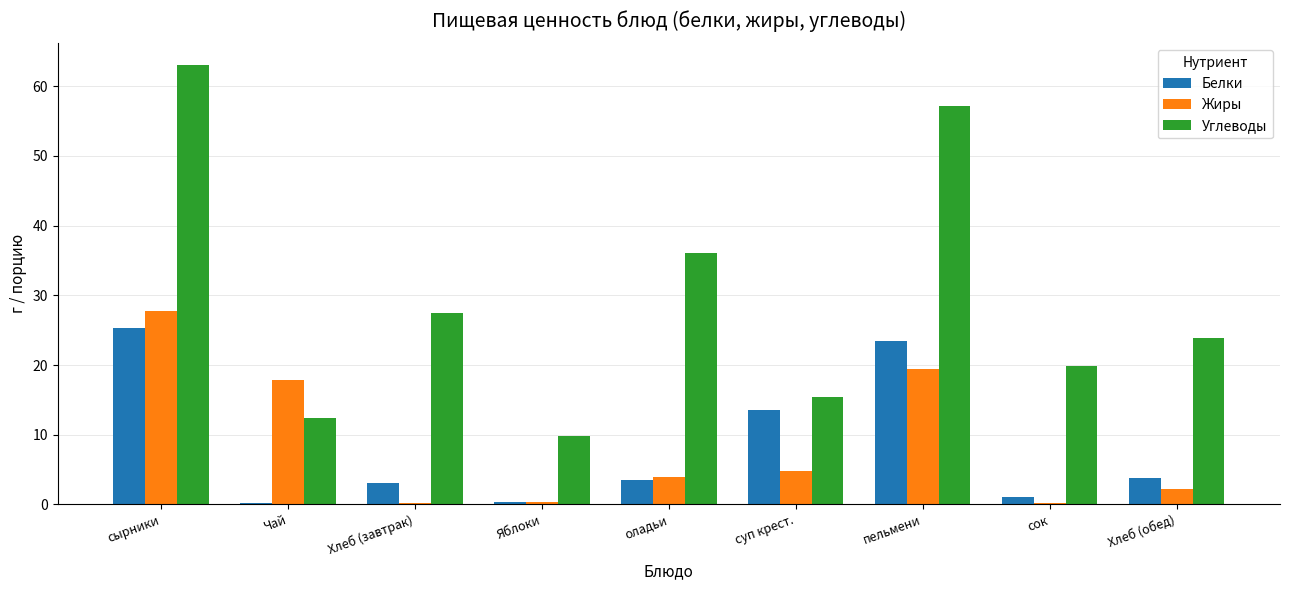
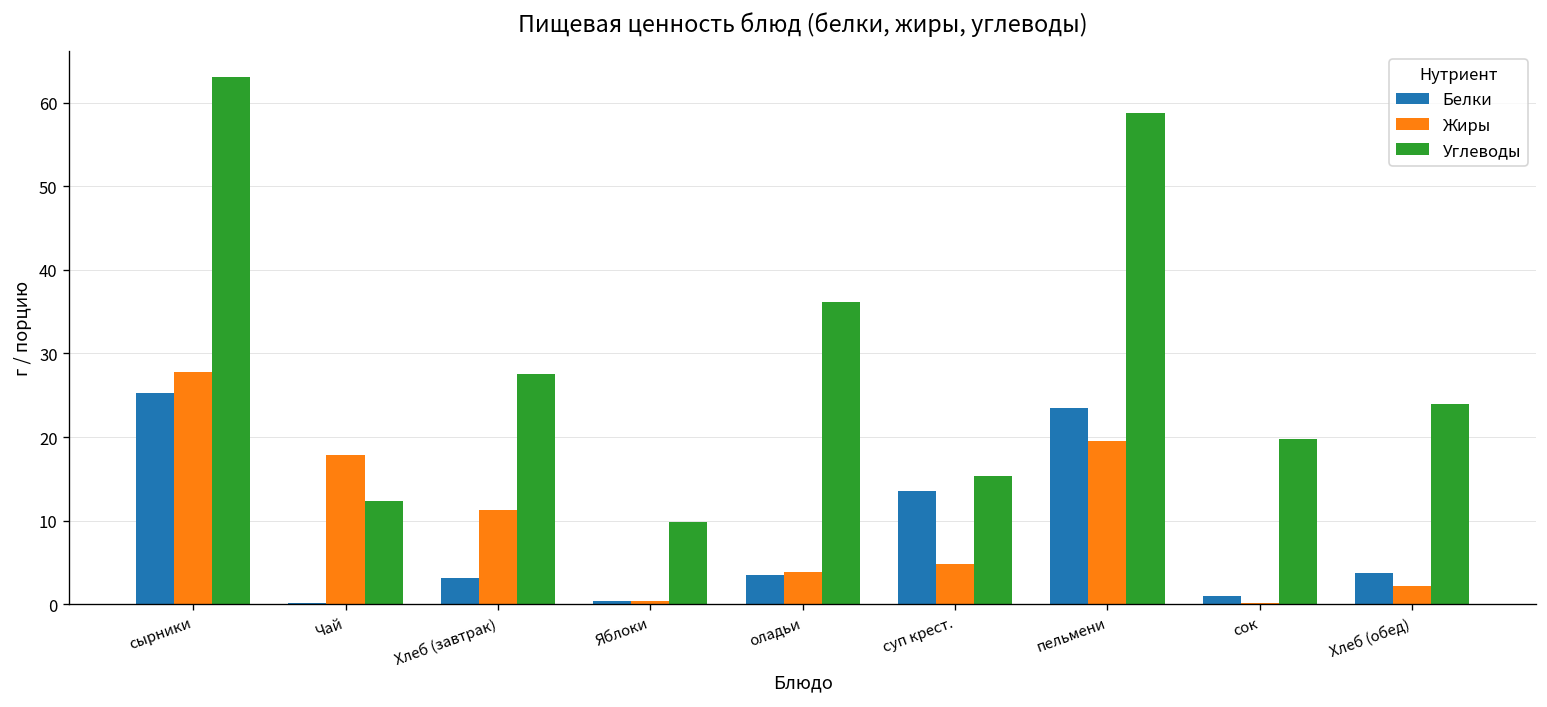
Жиры, Хлеб (завтрак): 0 -> 11
Углеводы, пельмени: 57 -> 59
